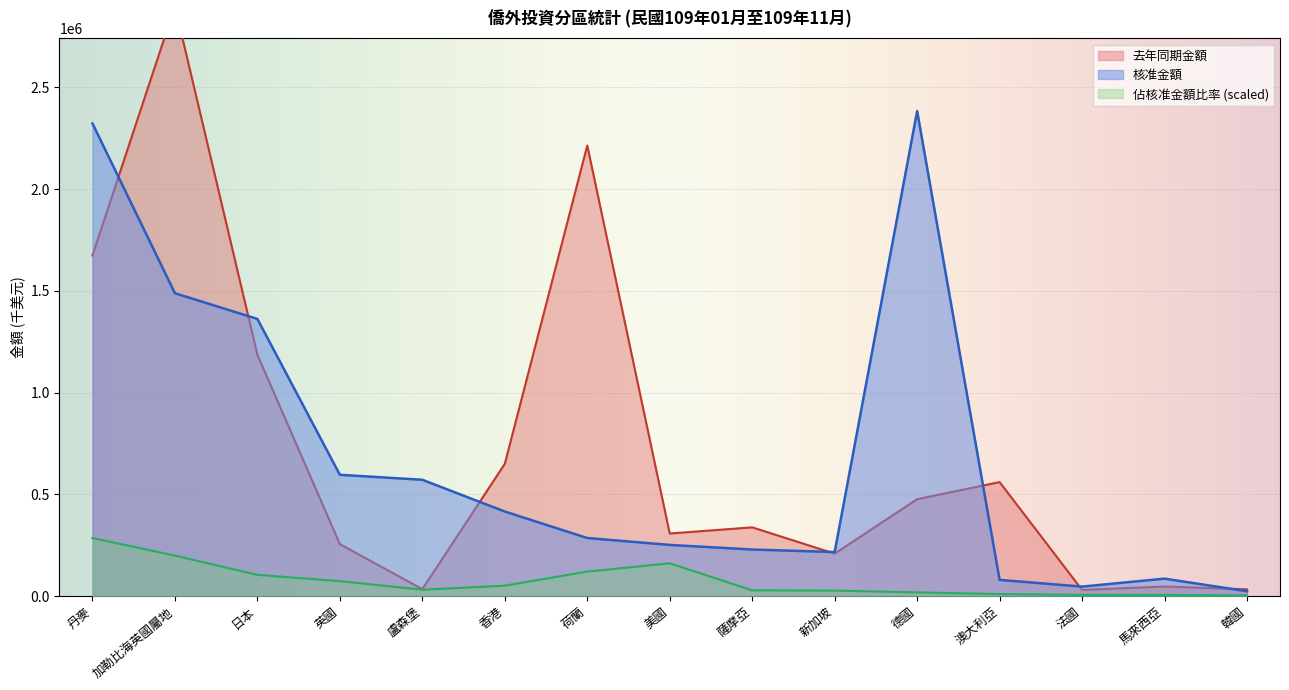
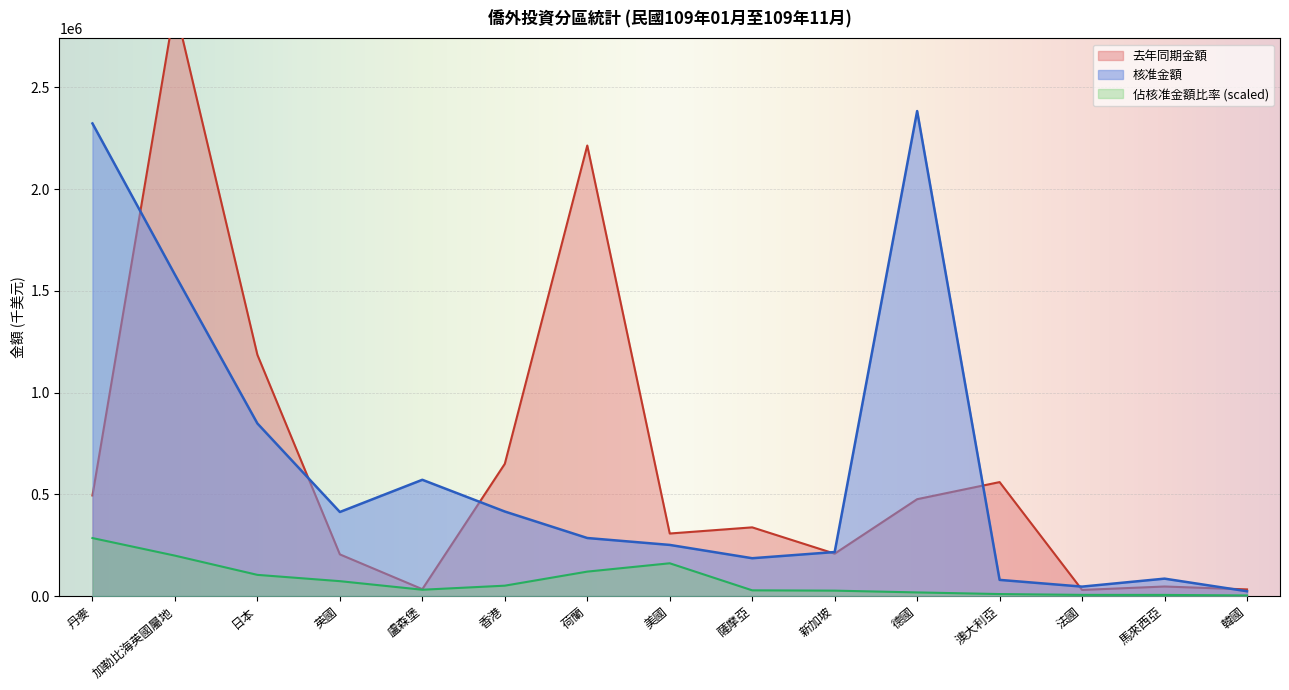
去年同期金額, 丹麥: 1670000 -> 490000
核准金額, 加勒比海英國屬地: 1490000 -> 1580000
核准金額, 日本: 1360000 -> 850000
去年同期金額, 英國: 260000 -> 200000
核准金額, 英國: 600000 -> 410000
核准金額, 薩摩亞: 230000 -> 190000
